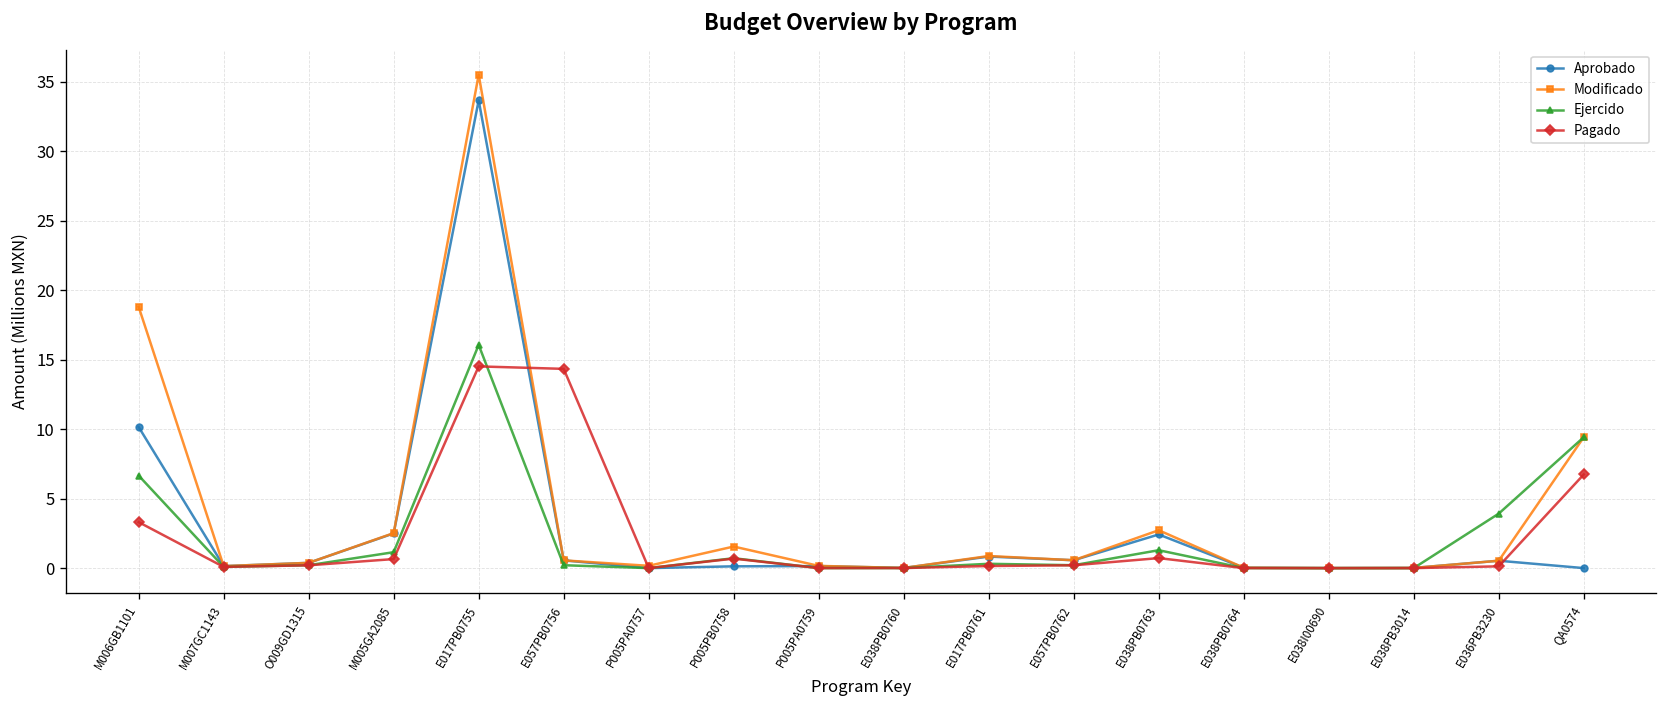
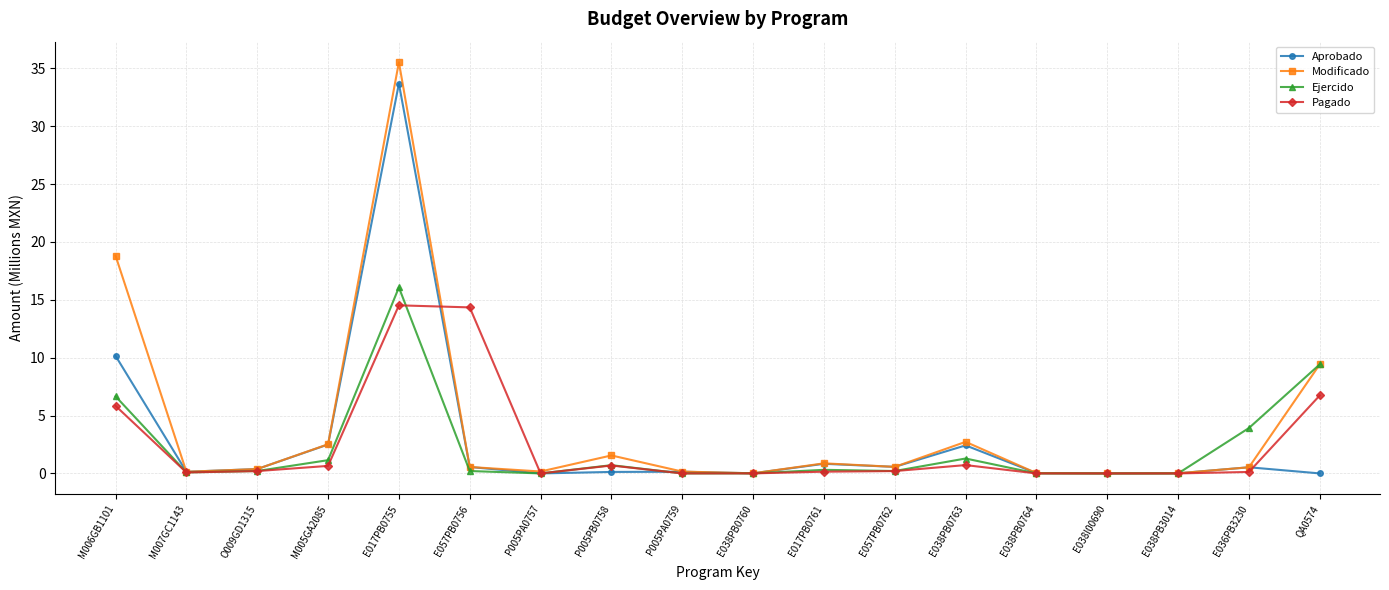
Pagado, M006GB1101: 3.3 -> 5.8
